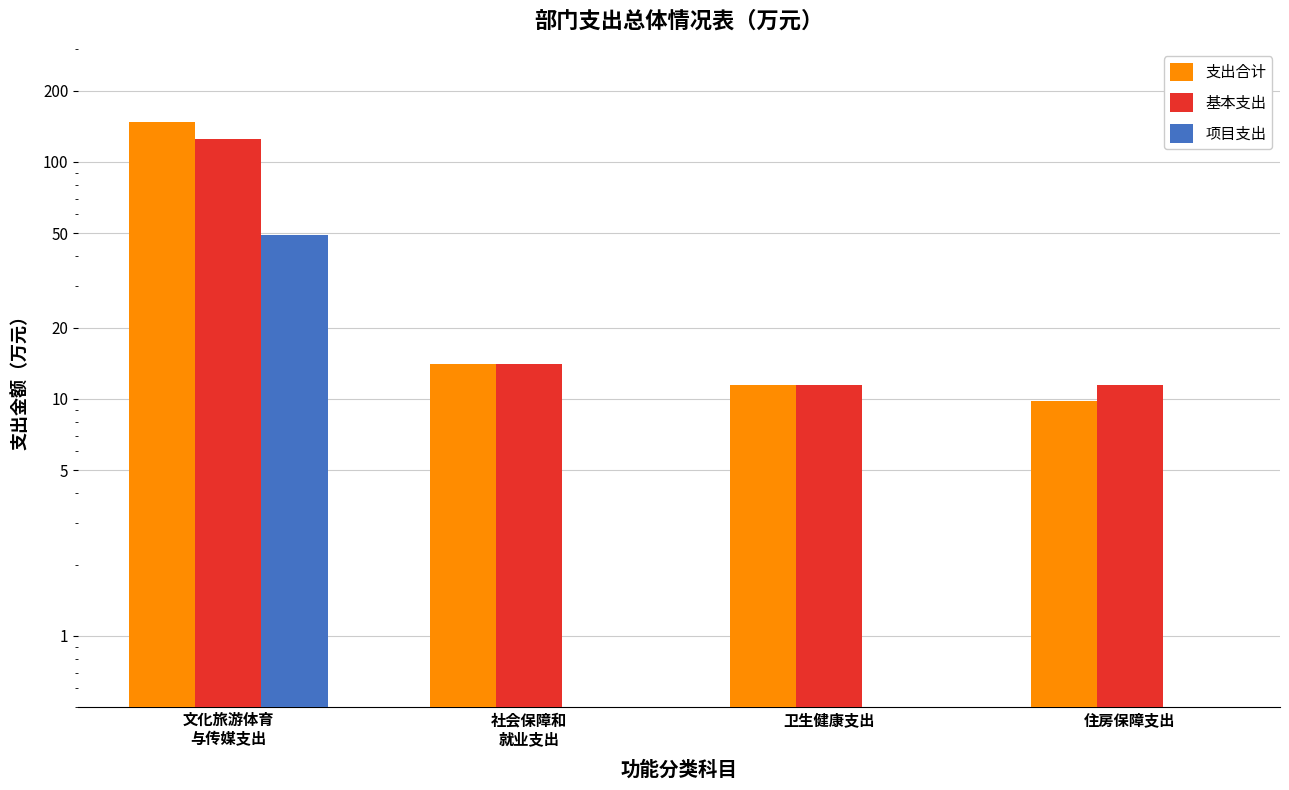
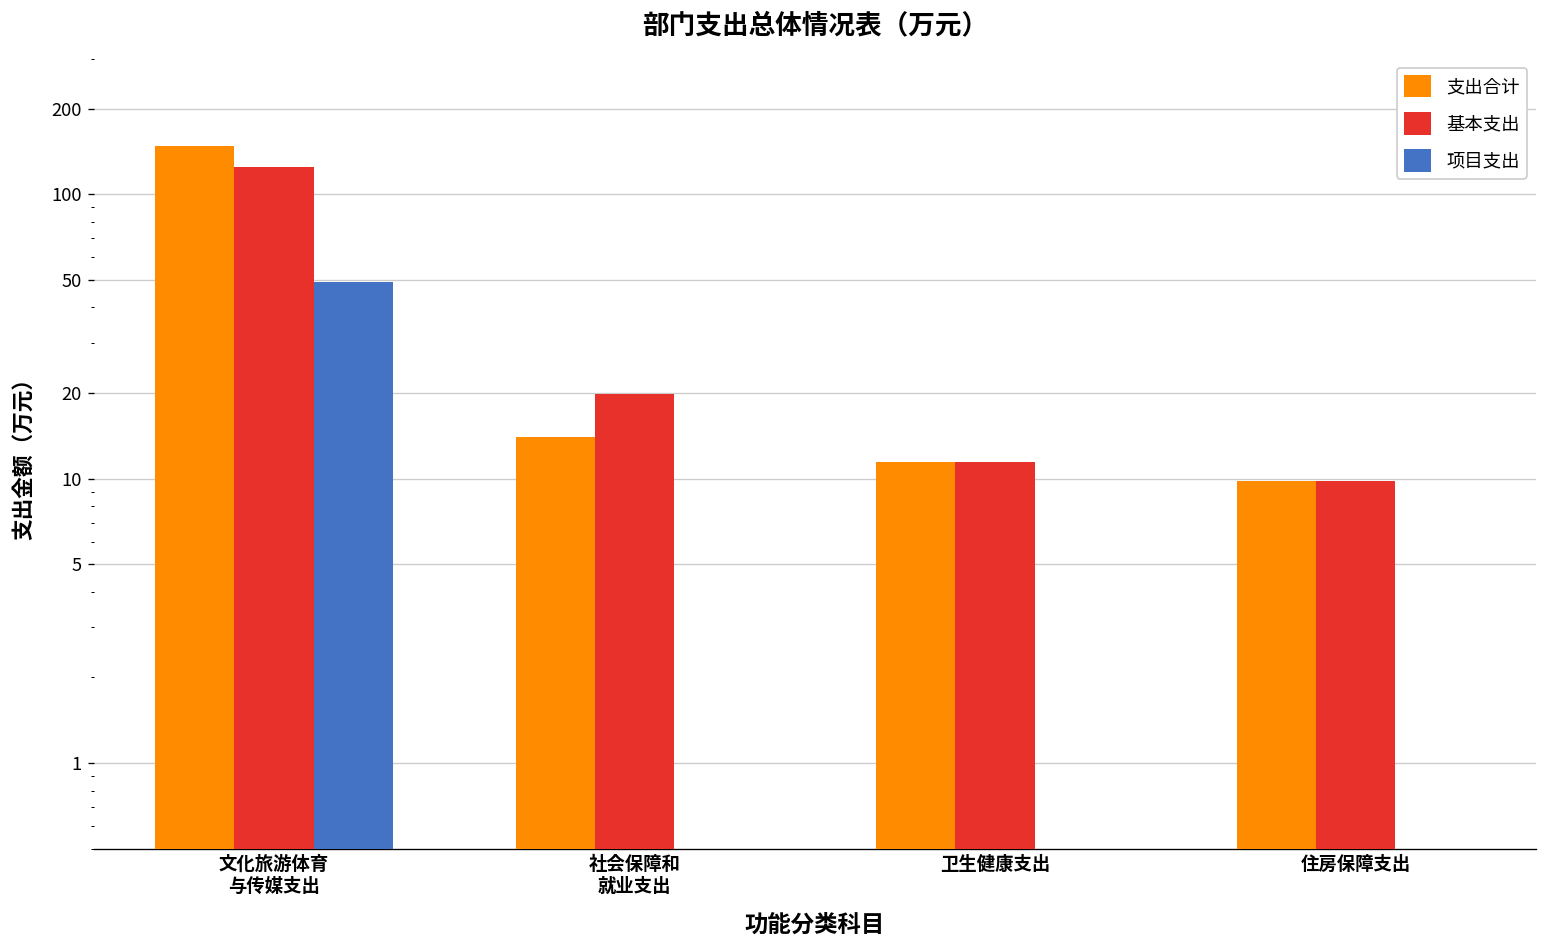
基本支出, 社会保障和 就业支出: 14 -> 20
基本支出, 住房保障支出: 11 -> 9.8
